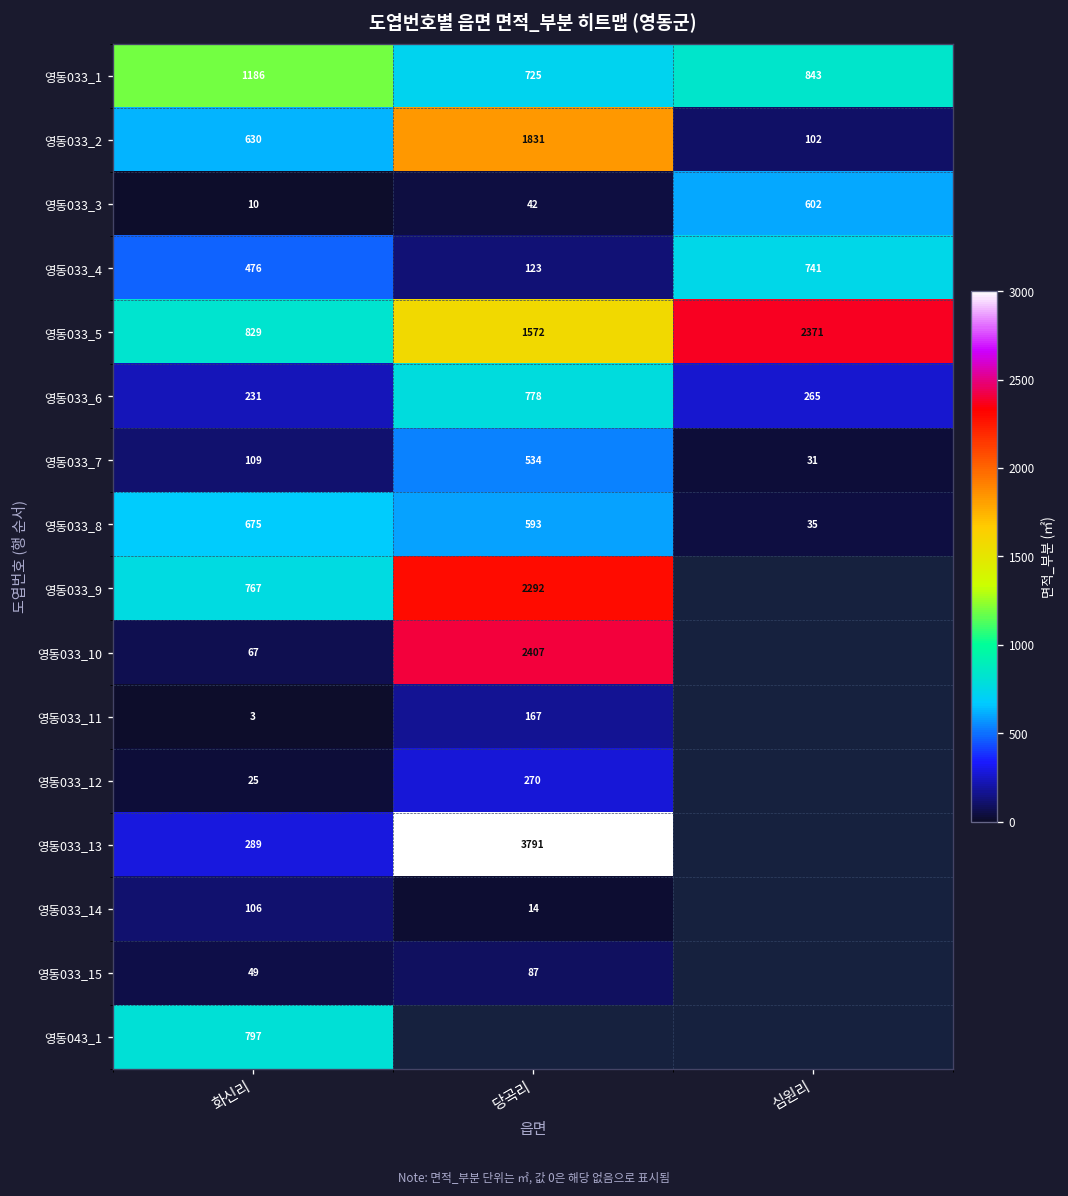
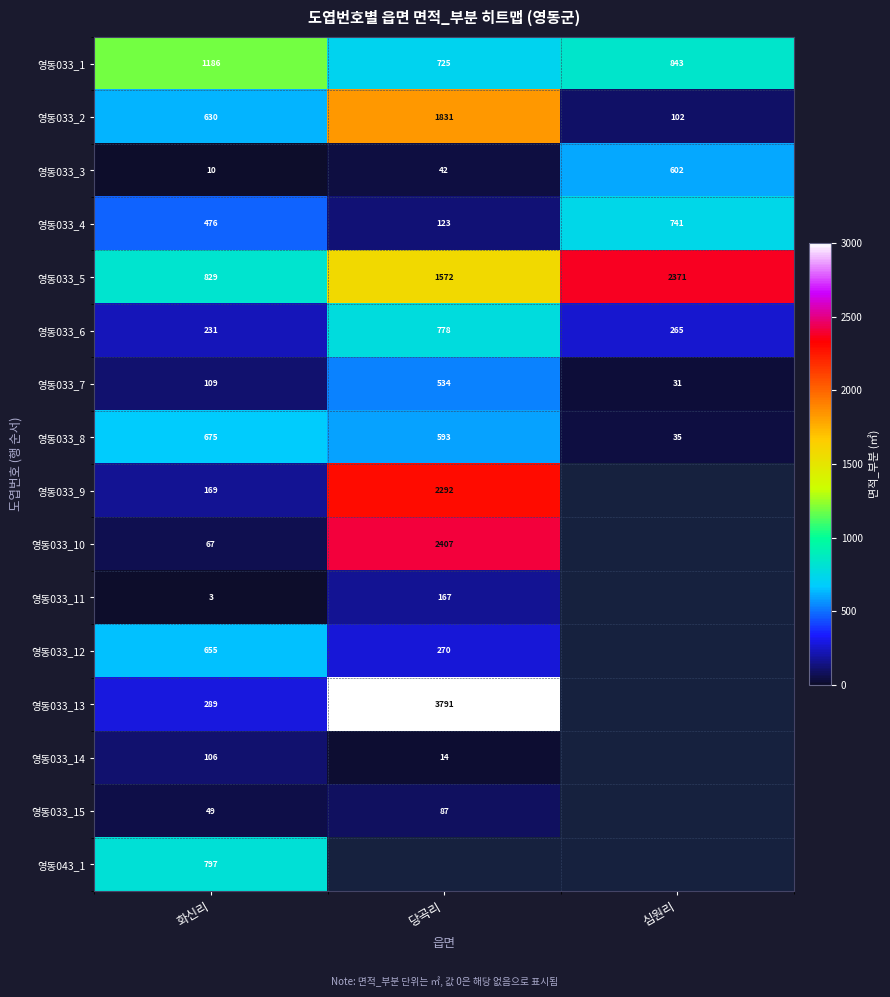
영동033_9, 화신리: 767 -> 169
영동033_12, 화신리: 25 -> 655
